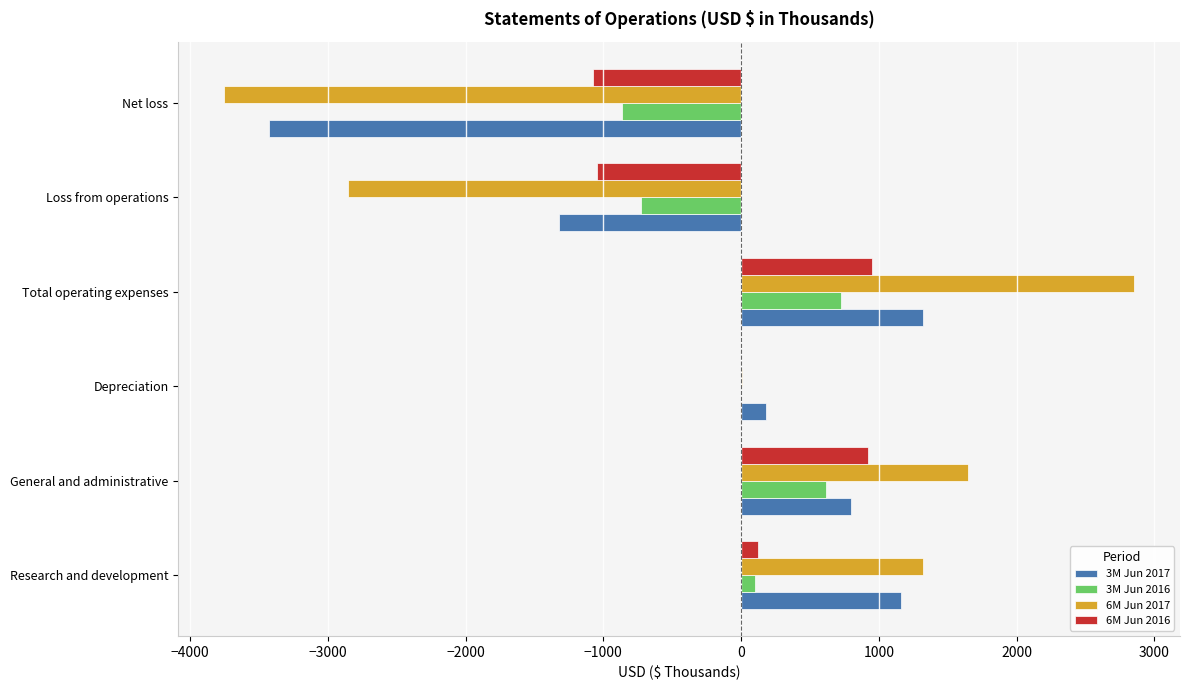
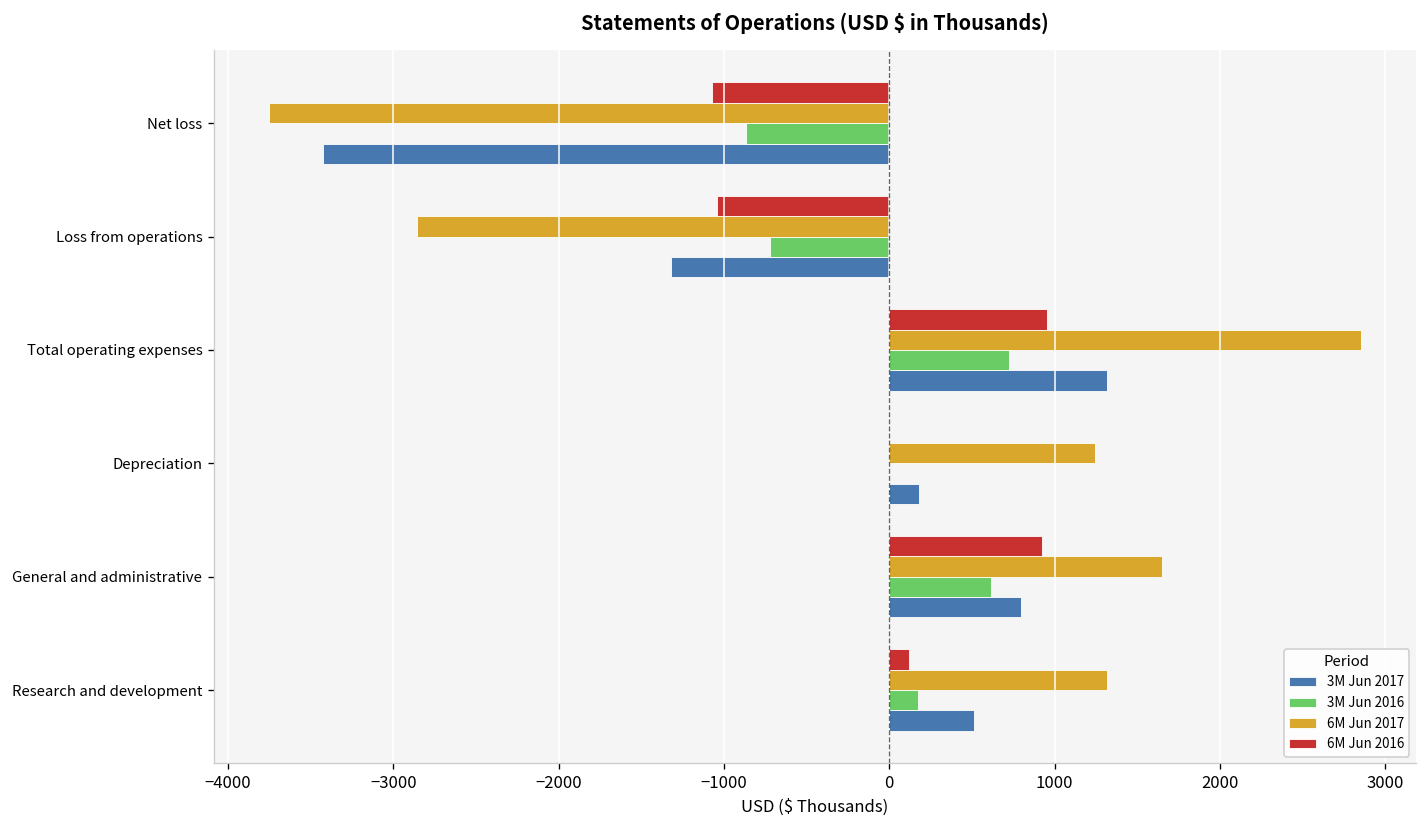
6M Jun 2017, Depreciation: 10 -> 1240
3M Jun 2016, Research and development: 110 -> 170
3M Jun 2017, Research and development: 1160 -> 520
